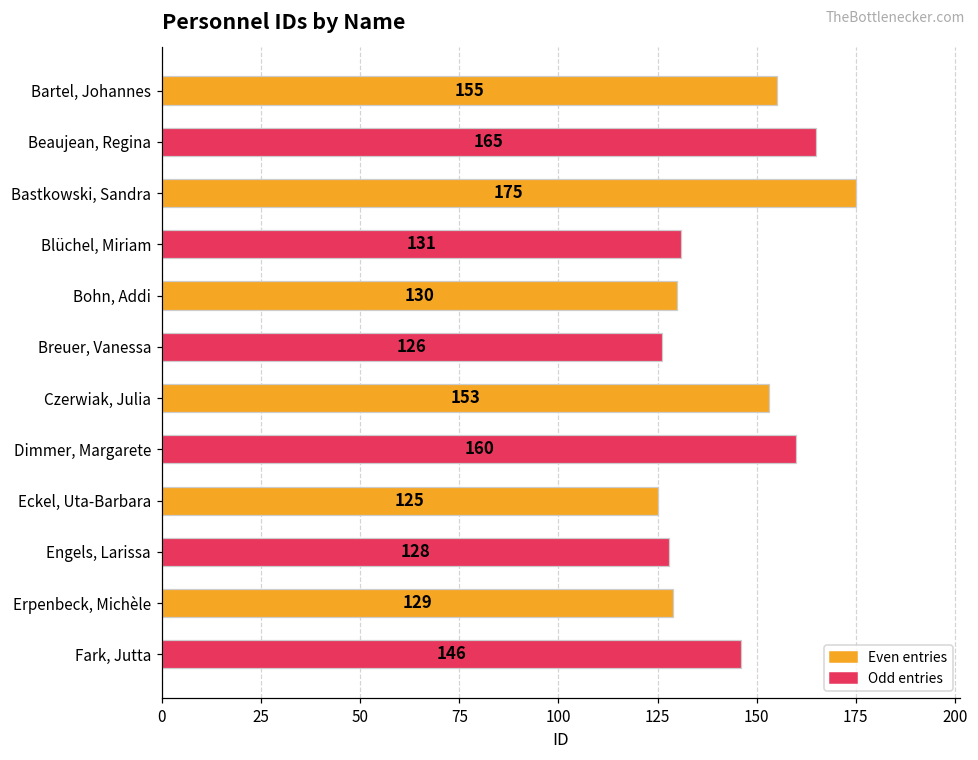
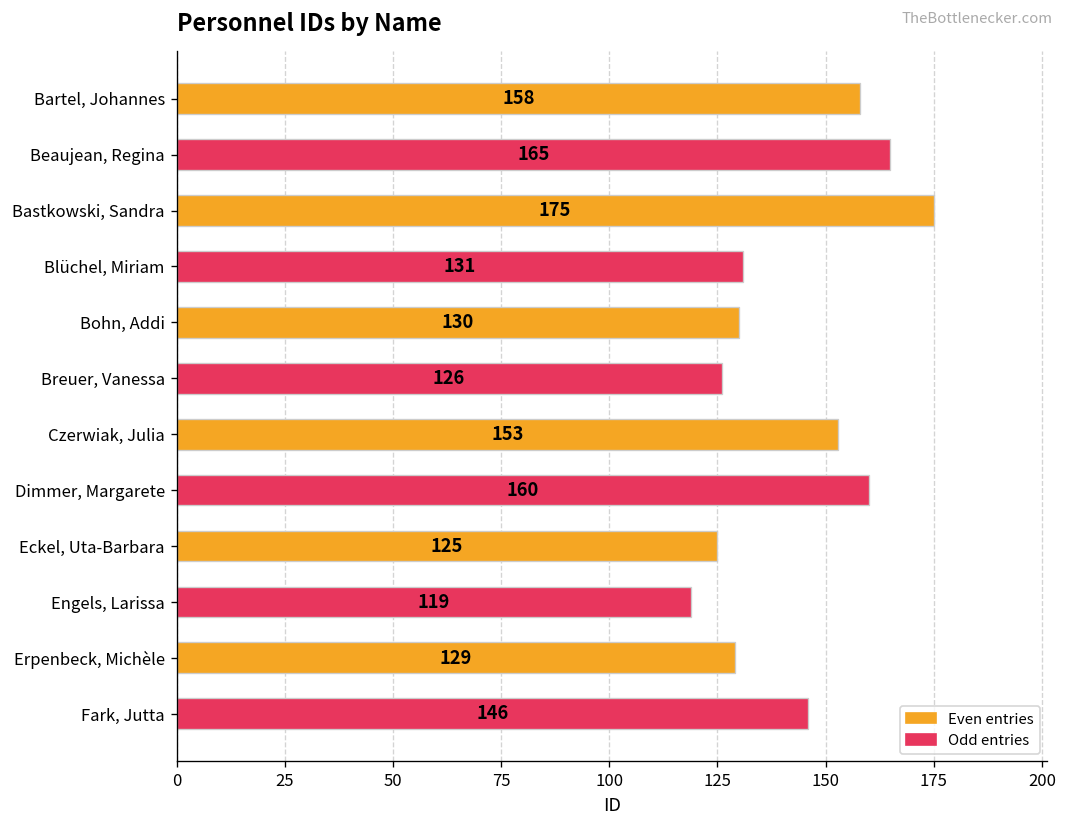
Bartel, Johannes: 155 -> 158
Engels, Larissa: 128 -> 119
